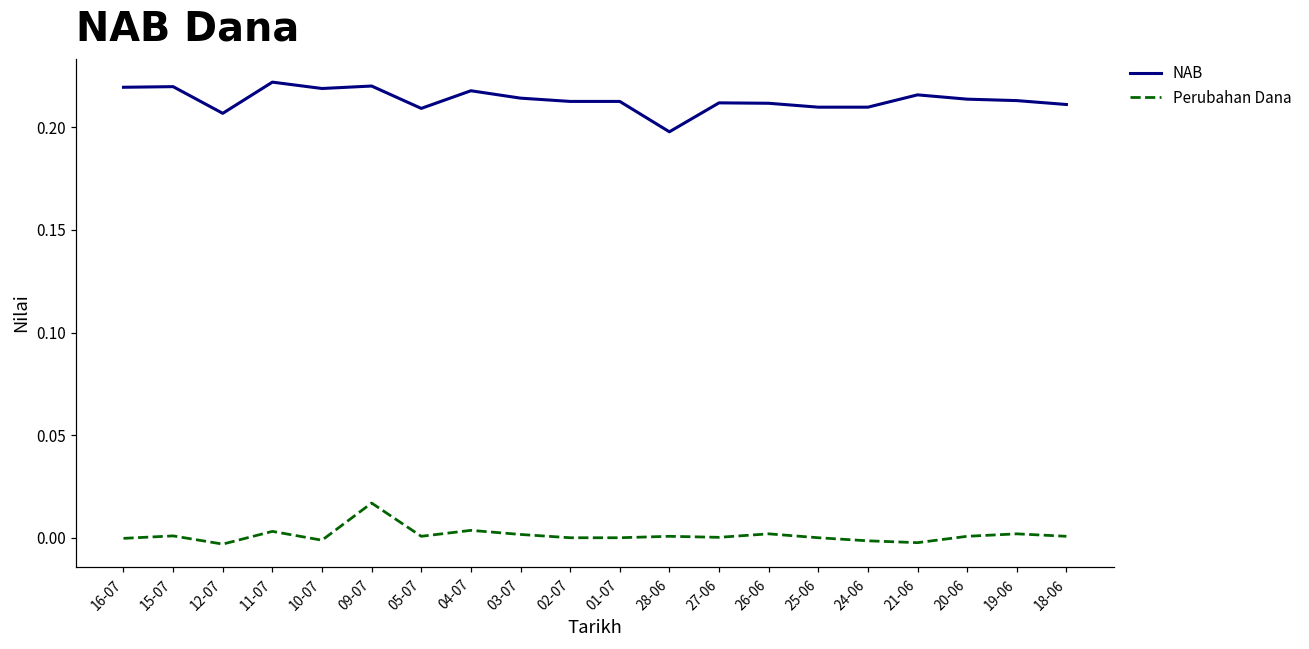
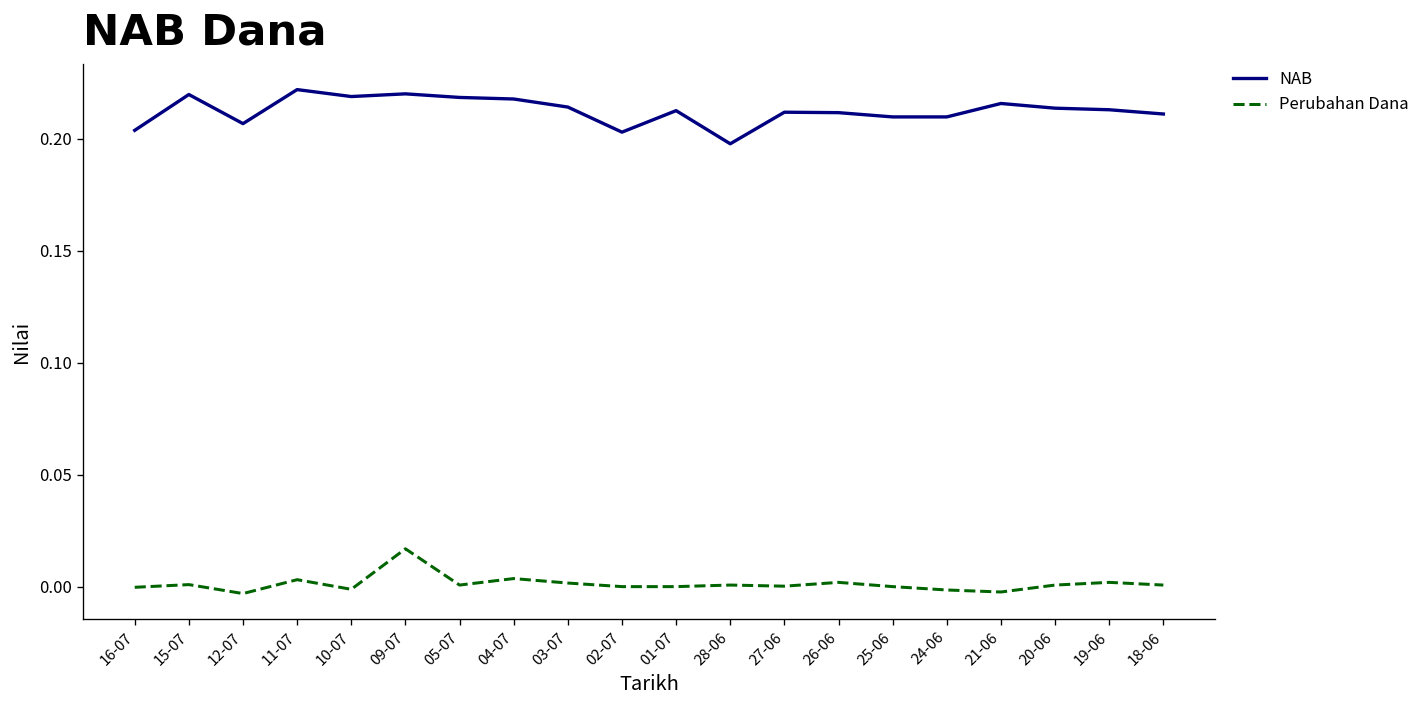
NAB, 16-07: 0.220 -> 0.204
NAB, 05-07: 0.209 -> 0.219
NAB, 02-07: 0.213 -> 0.203
